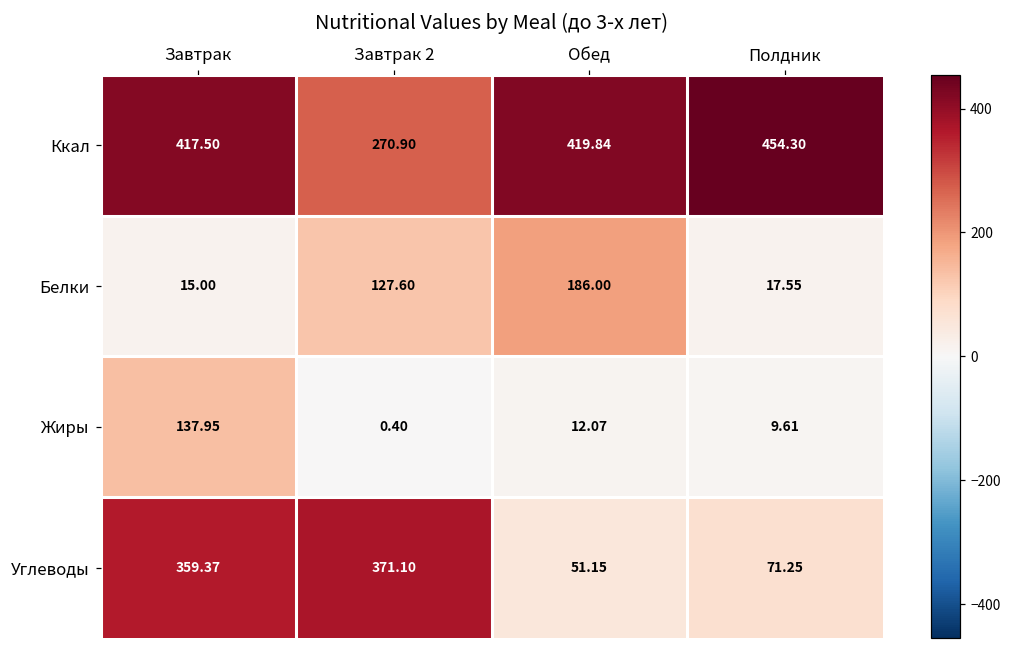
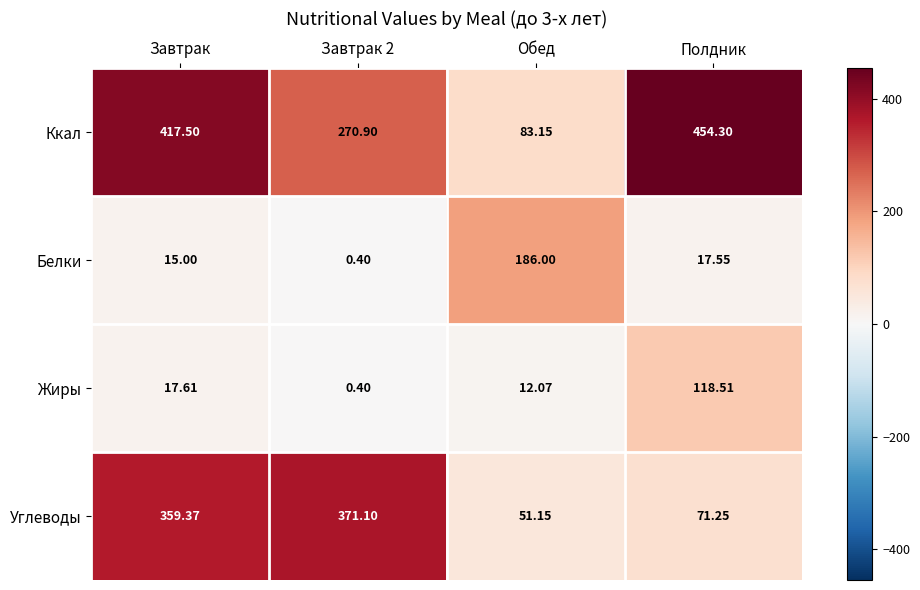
Ккал, Обед: 419.84 -> 83.15
Белки, Завтрак 2: 127.60 -> 0.40
Жиры, Завтрак: 137.95 -> 17.61
Жиры, Полдник: 9.61 -> 118.51
